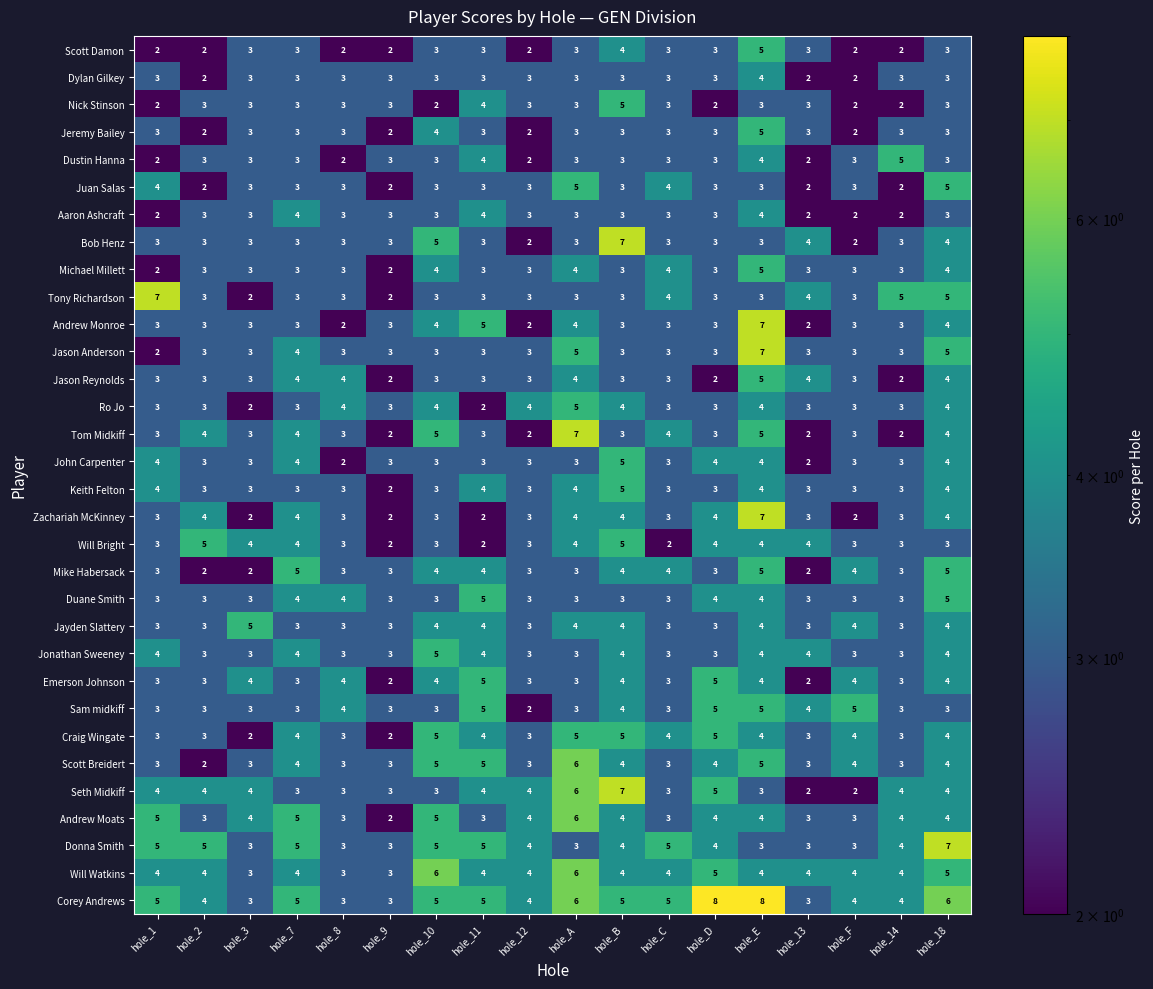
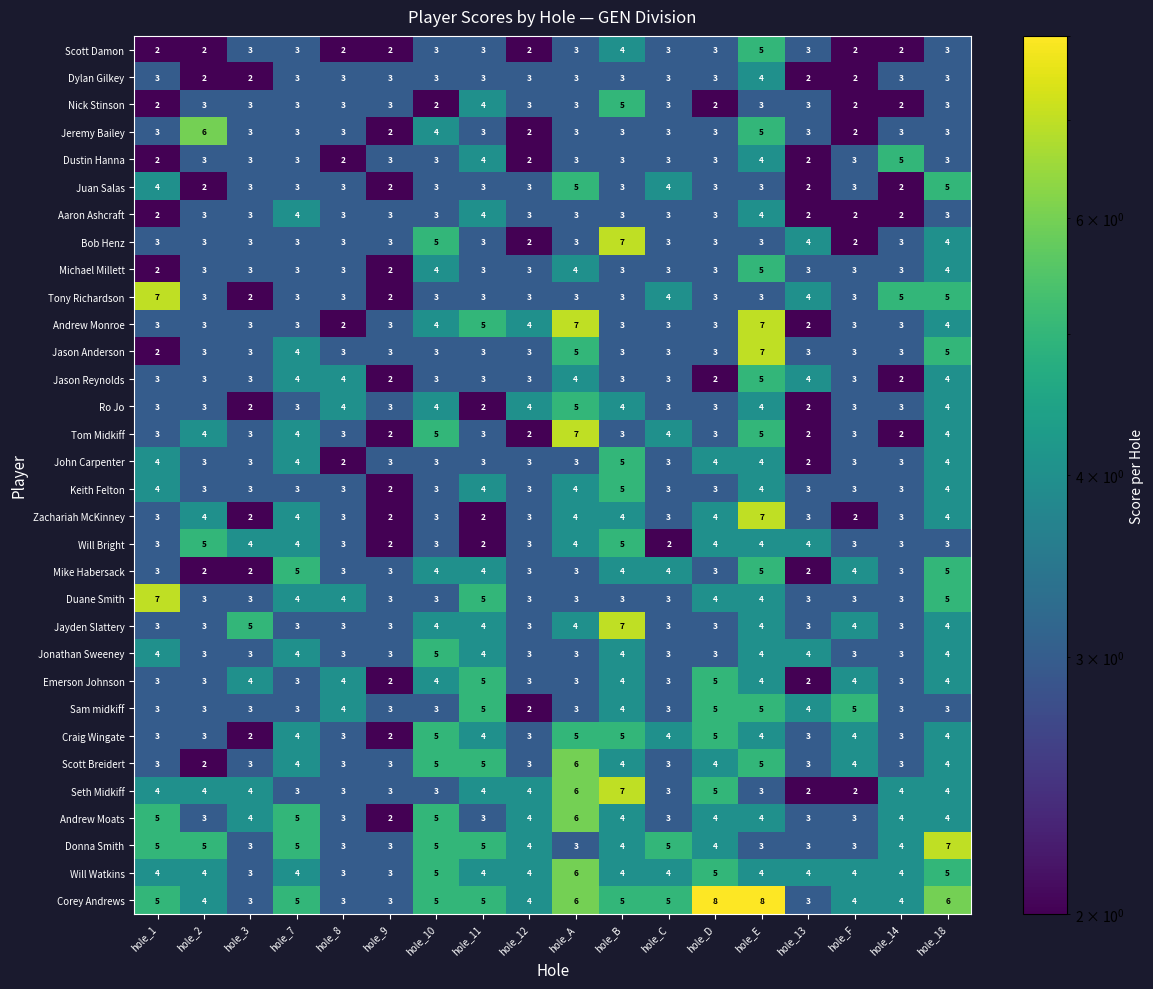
Dylan Gilkey, hole_3: 3 -> 2
Jeremy Bailey, hole_2: 2 -> 6
Michael Millett, hole_C: 4 -> 3
Andrew Monroe, hole_12: 2 -> 4
Andrew Monroe, hole_A: 4 -> 7
Ro Jo, hole_13: 3 -> 2
Duane Smith, hole_1: 3 -> 7
Jayden Slattery, hole_B: 4 -> 7
Will Watkins, hole_10: 6 -> 5
